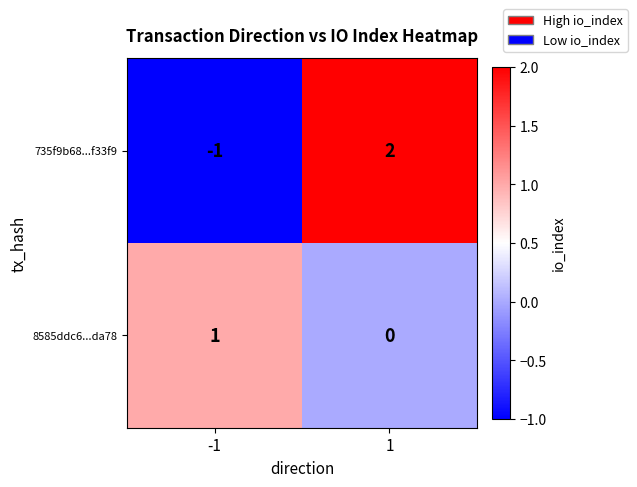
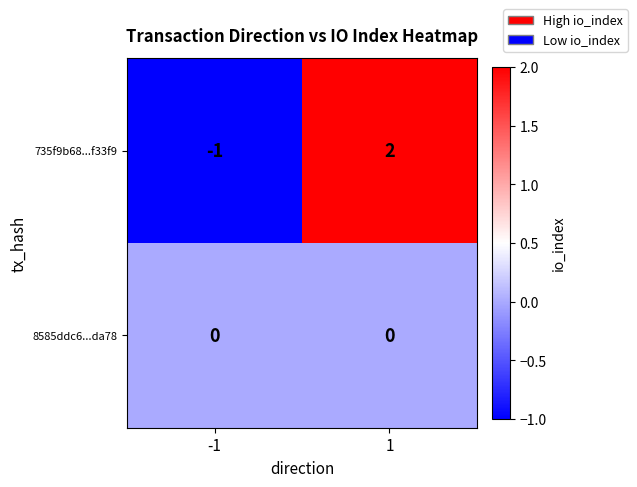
8585ddc6...da78, -1: 1 -> 0
